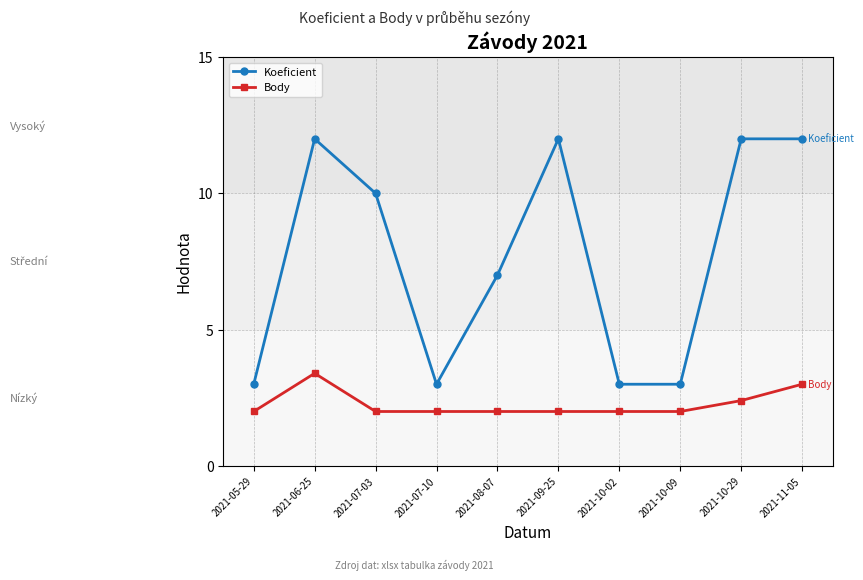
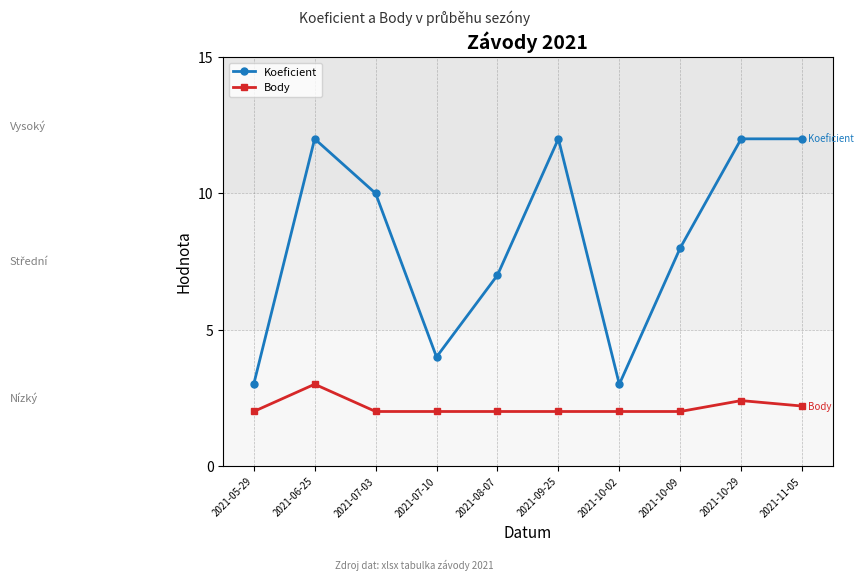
Body, 2021-06-25: 3.4 -> 3.0
Koeficient, 2021-07-10: 3 -> 4
Koeficient, 2021-10-09: 3 -> 8
Body, 2021-11-05: 3.0 -> 2.2
